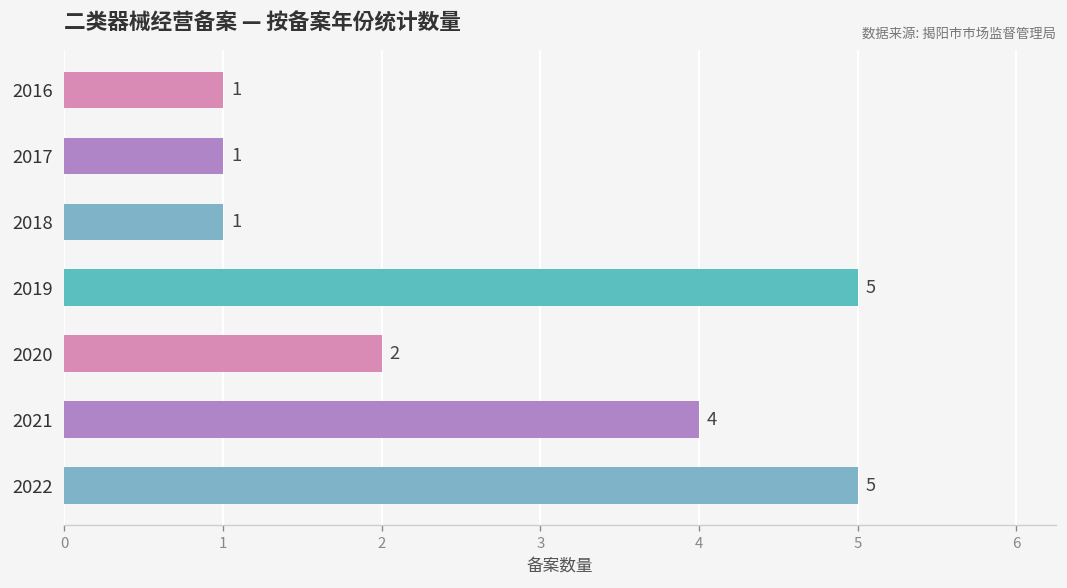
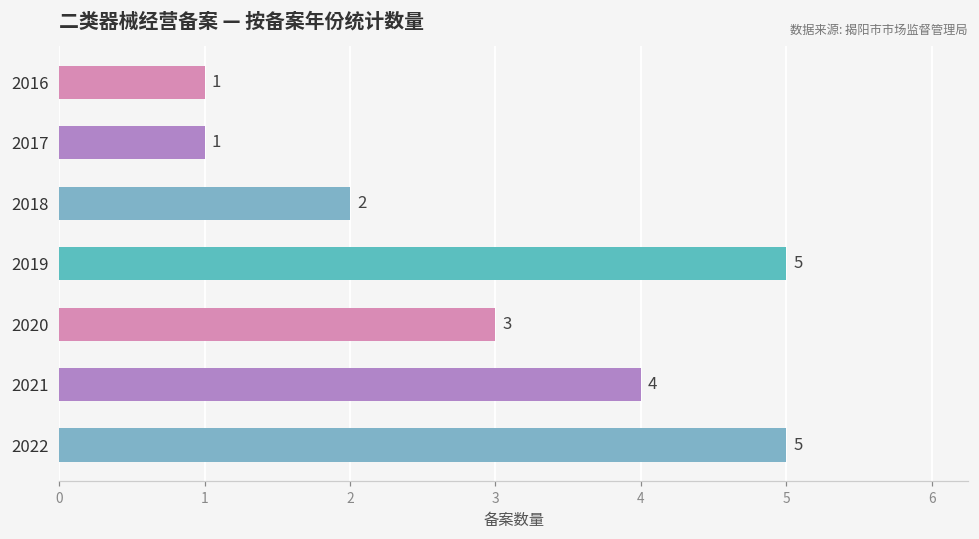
2018: 1 -> 2
2020: 2 -> 3
